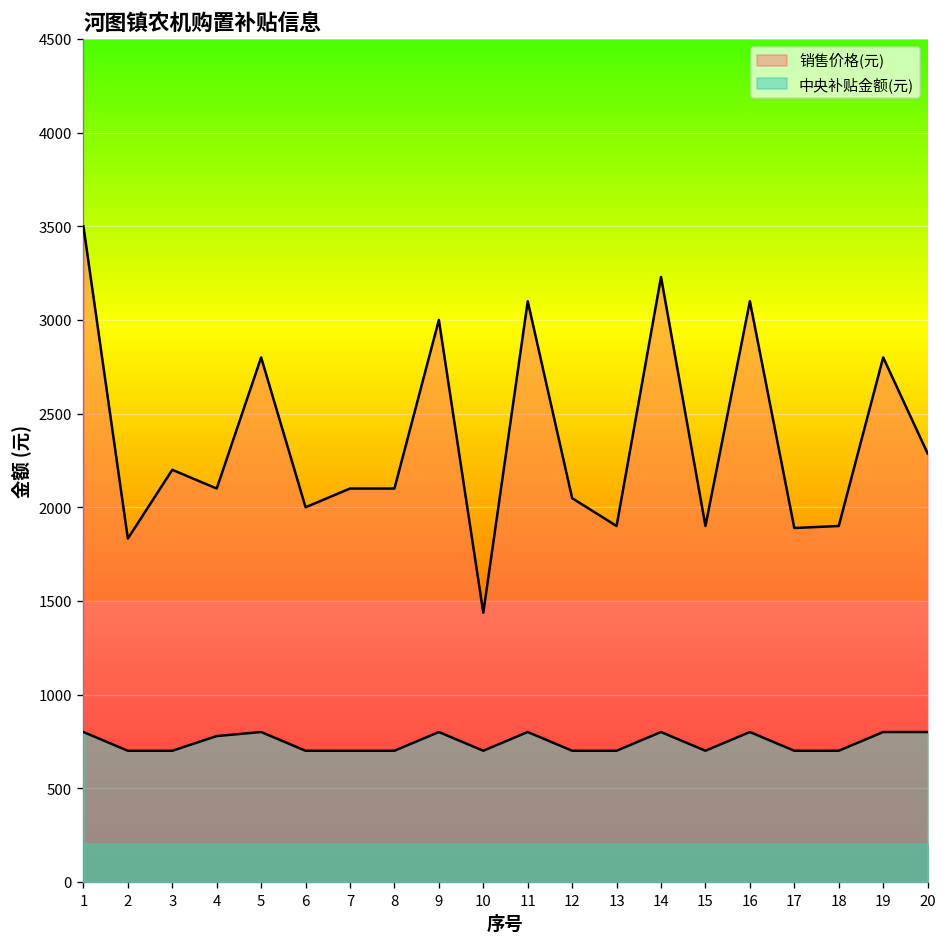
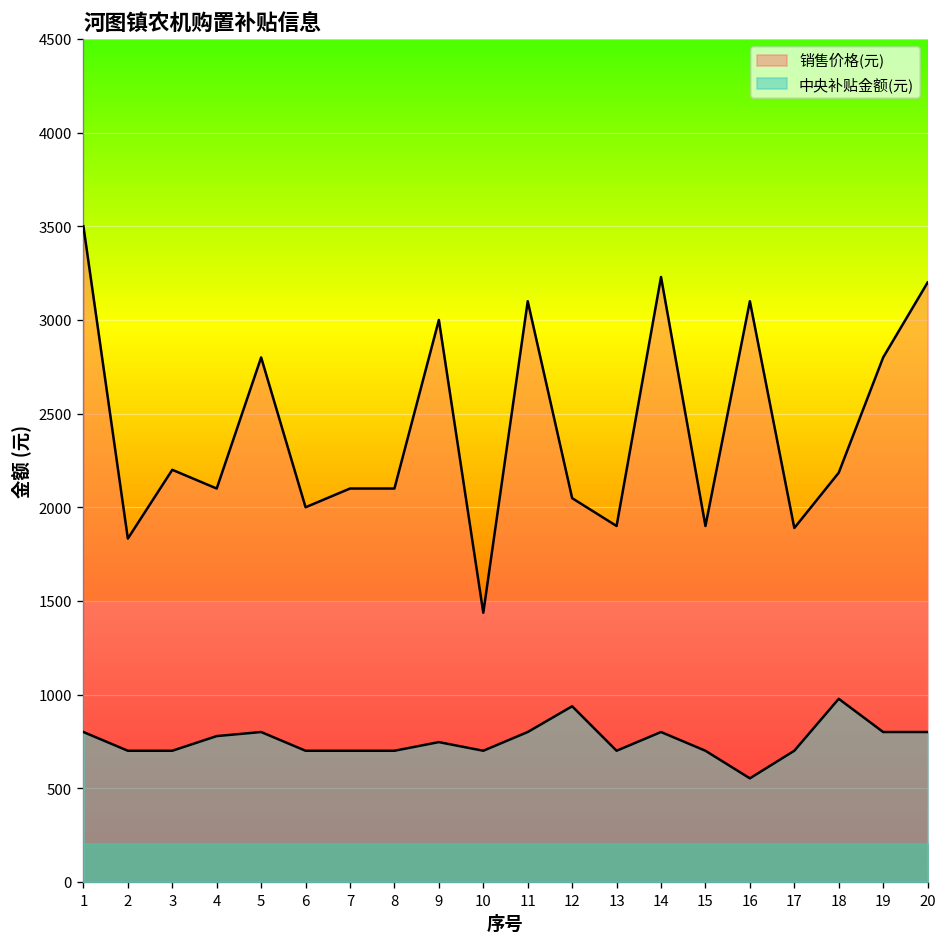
中央补贴金额(元), 9: 800 -> 750
中央补贴金额(元), 12: 700 -> 940
中央补贴金额(元), 16: 800 -> 550
销售价格(元), 18: 1900 -> 2180
中央补贴金额(元), 18: 700 -> 980
销售价格(元), 20: 2290 -> 3200
